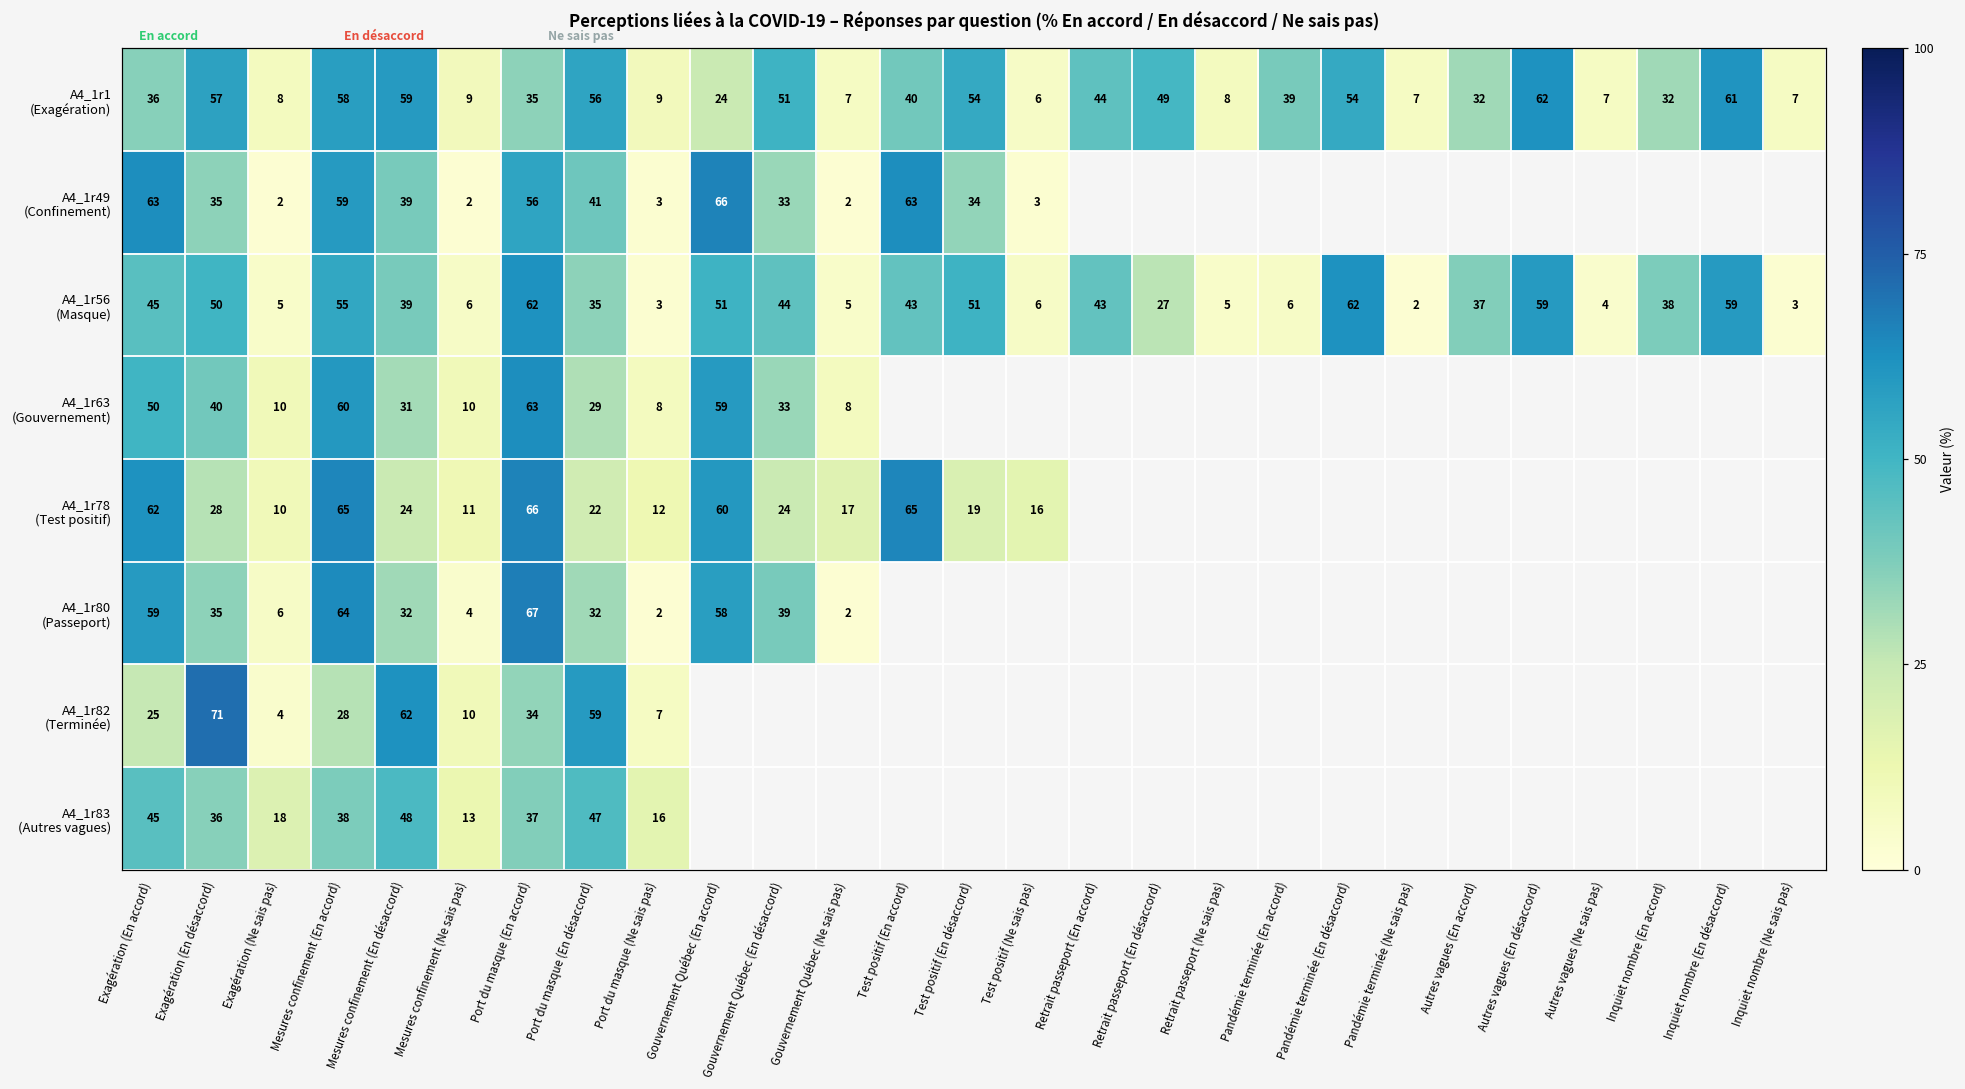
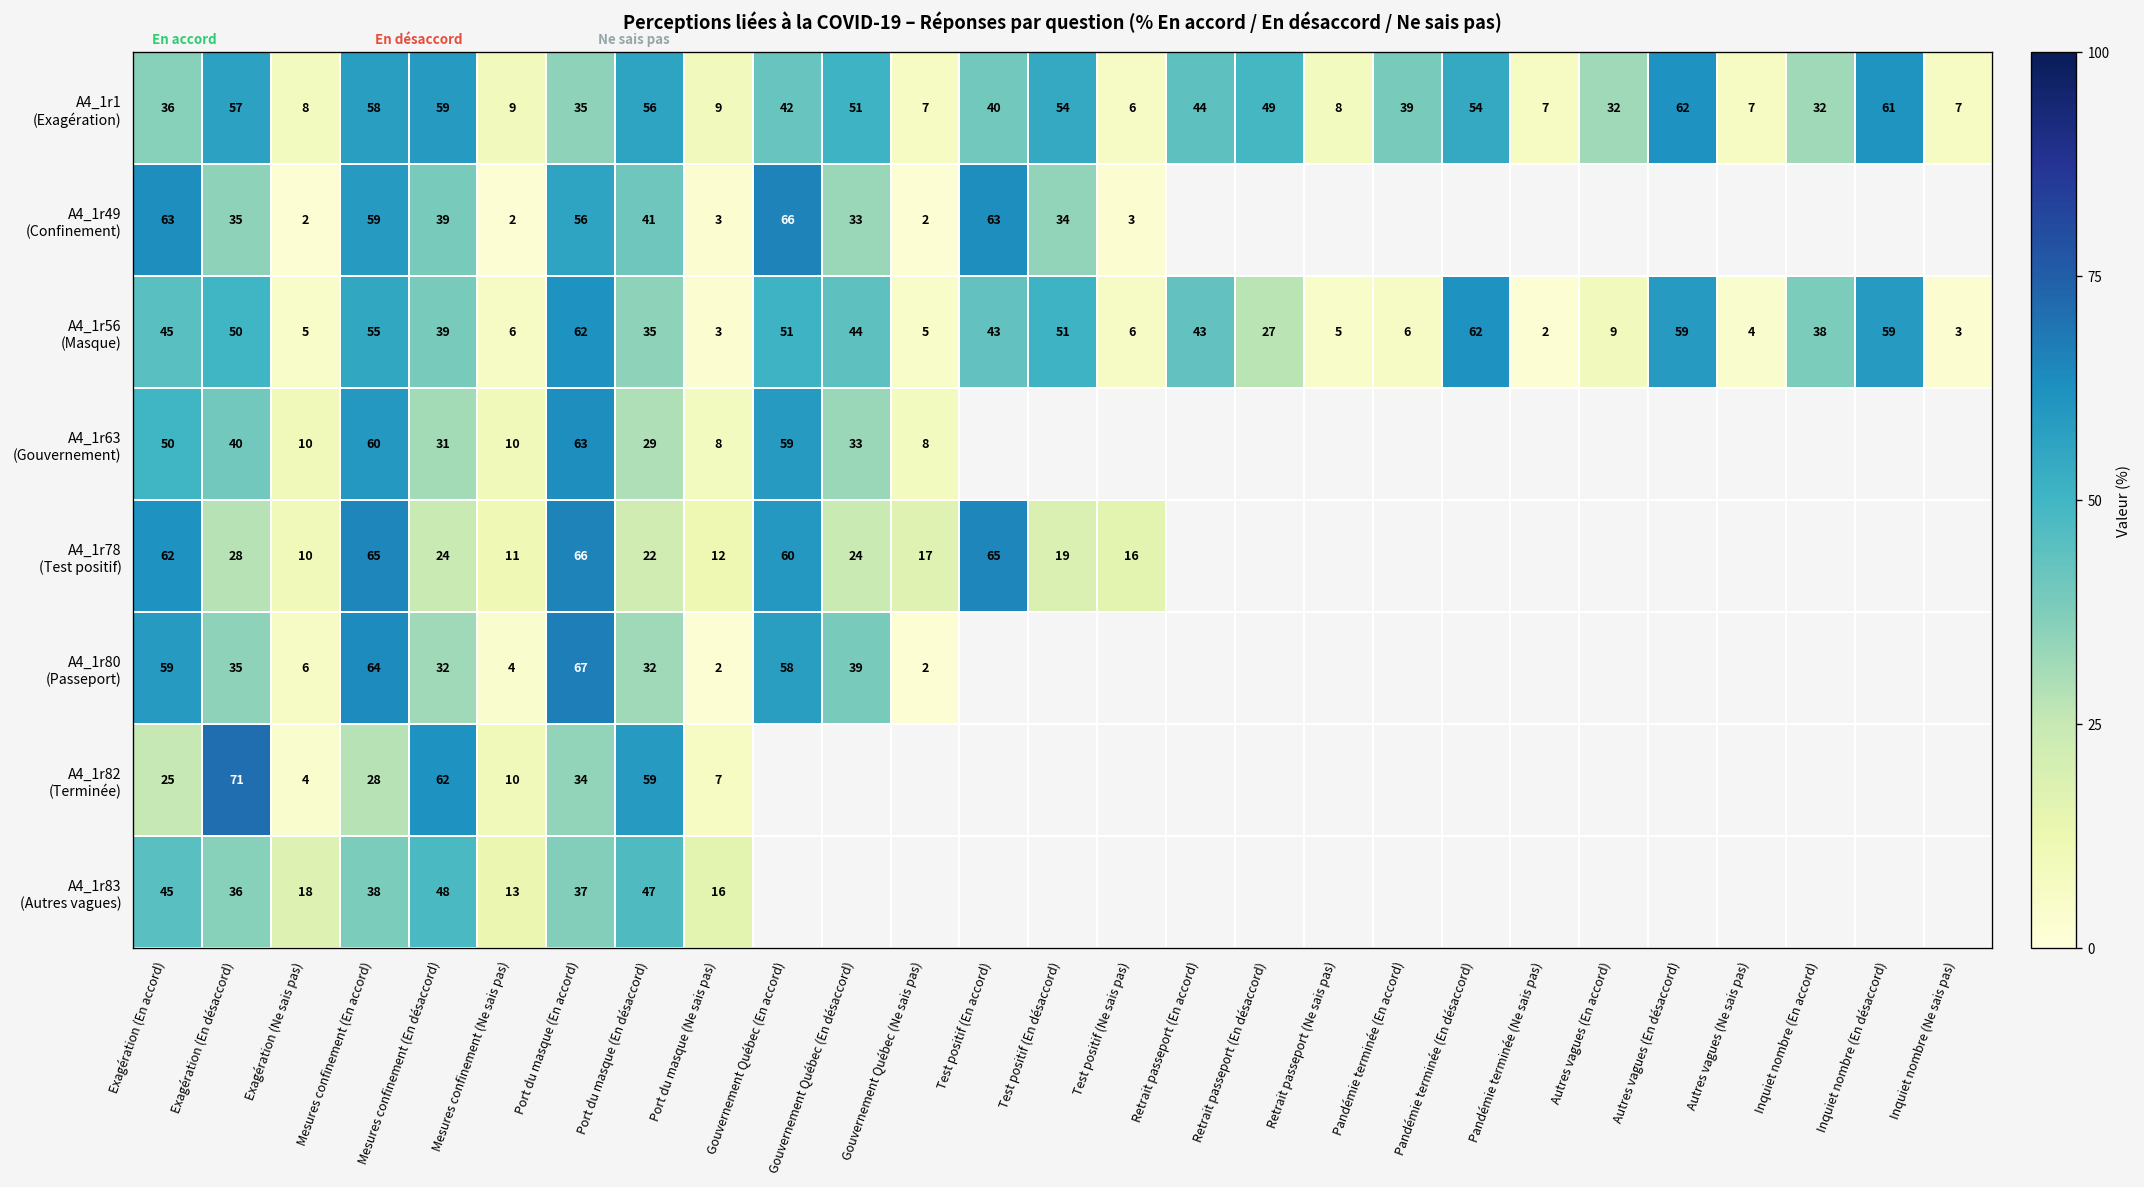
A4_1r1 (Exagération), Gouvernement Québec (En accord): 24 -> 42
A4_1r56 (Masque), Autres vagues (En accord): 37 -> 9
